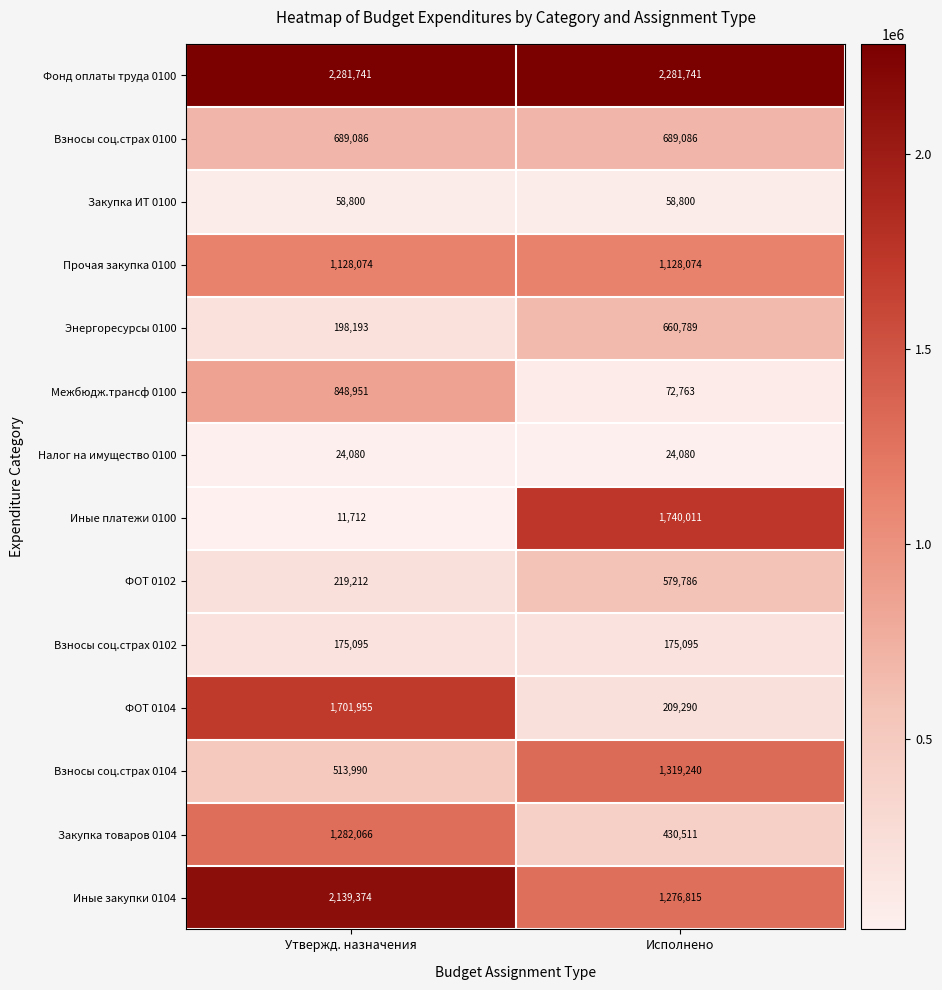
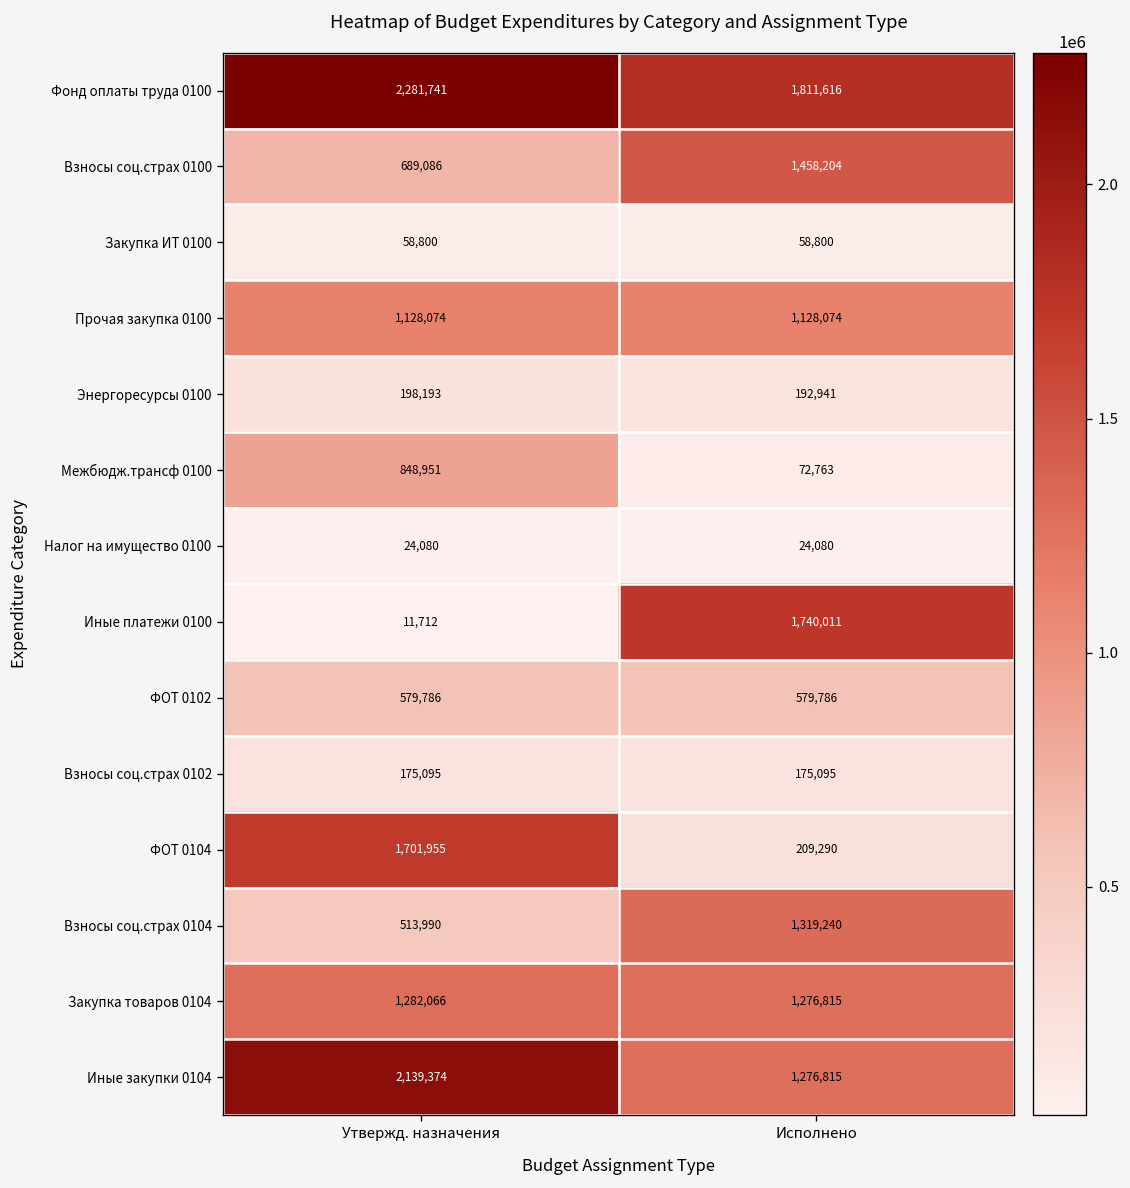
Фонд оплаты труда 0100, Исполнено: 2,281,741 -> 1,811,616
Взносы соц.страх 0100, Исполнено: 689,086 -> 1,458,204
Энергоресурсы 0100, Исполнено: 660,789 -> 192,941
ФОТ 0102, Утвержд. назначения: 219,212 -> 579,786
Закупка товаров 0104, Исполнено: 430,511 -> 1,276,815
